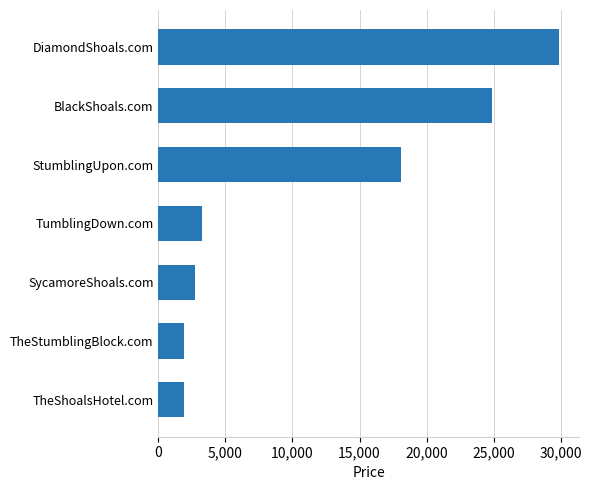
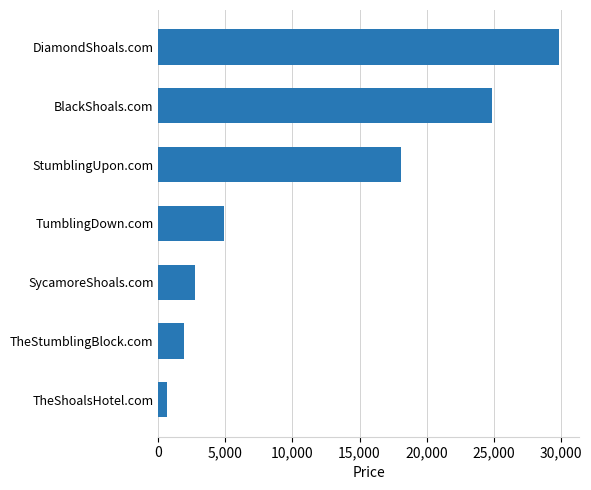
TumblingDown.com: 3,300 -> 4,900
TheShoalsHotel.com: 1,900 -> 700
